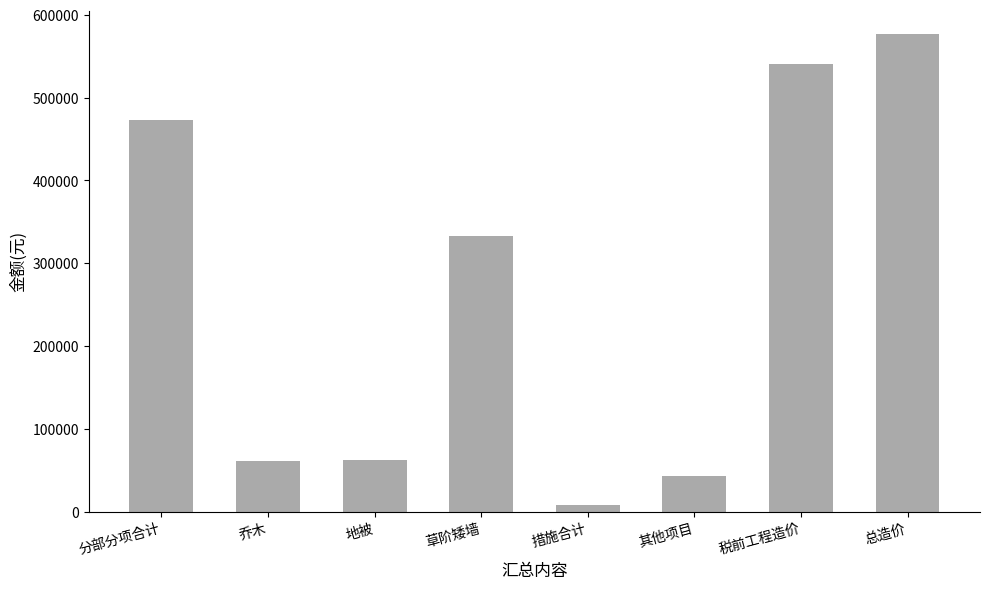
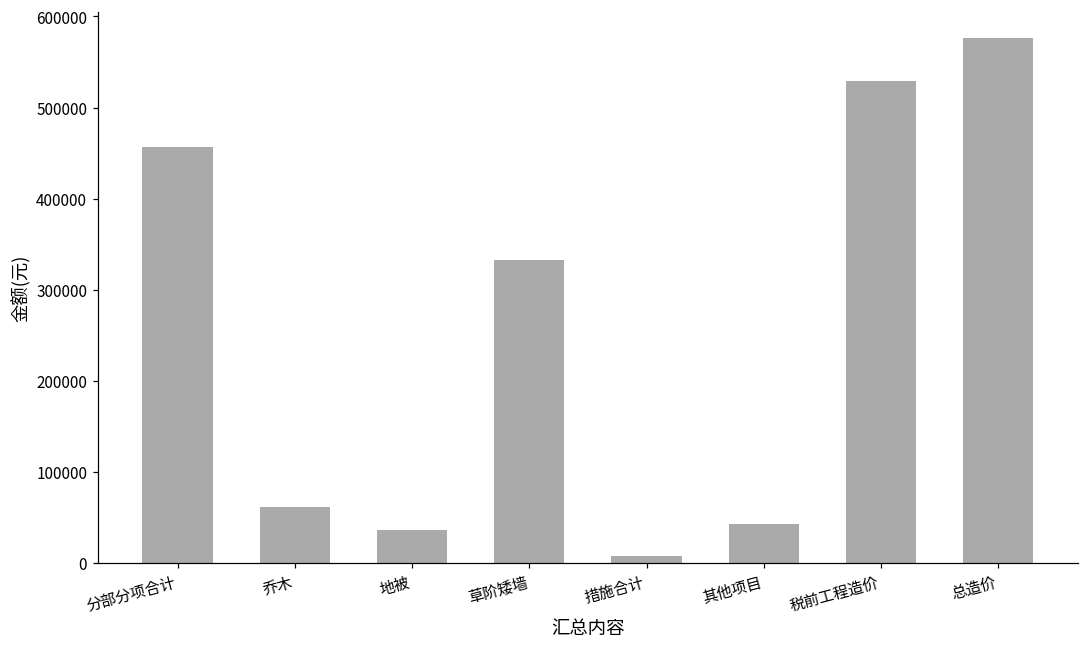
分部分项合计: 470000 -> 460000
地被: 60000 -> 40000
税前工程造价: 540000 -> 530000
